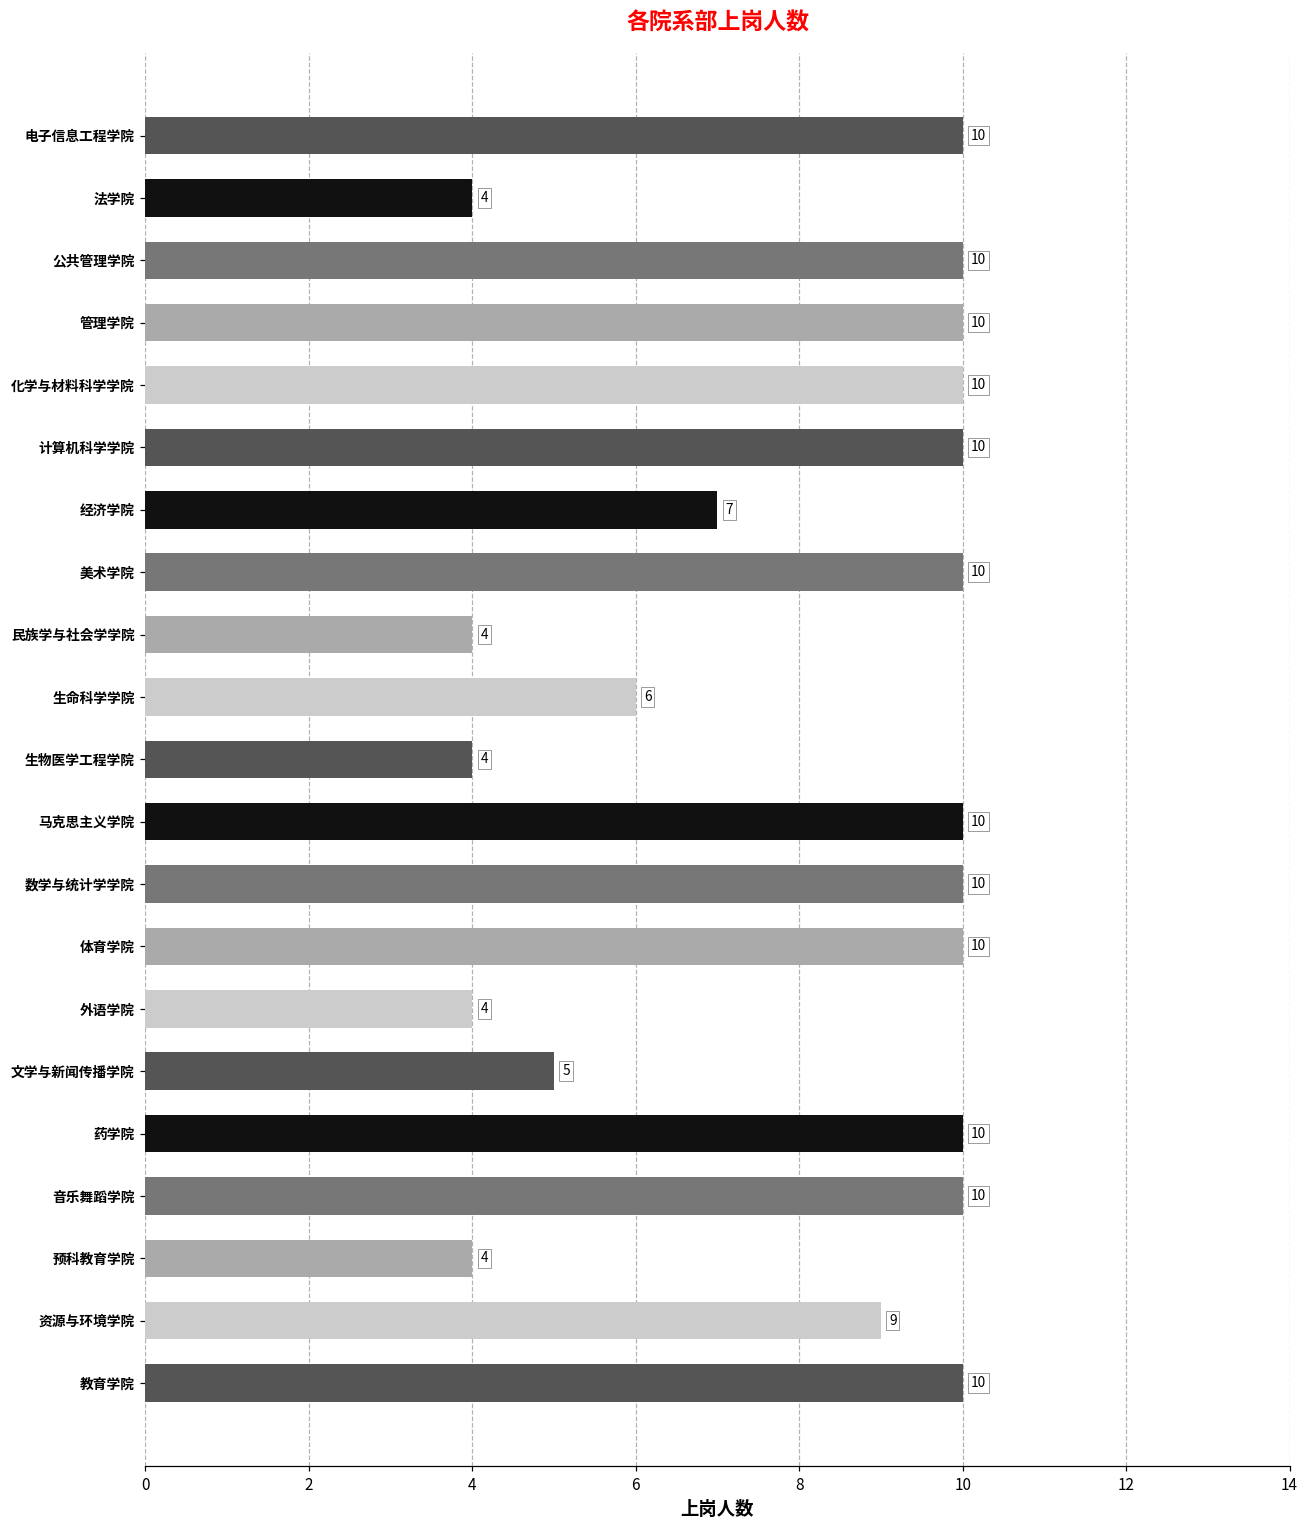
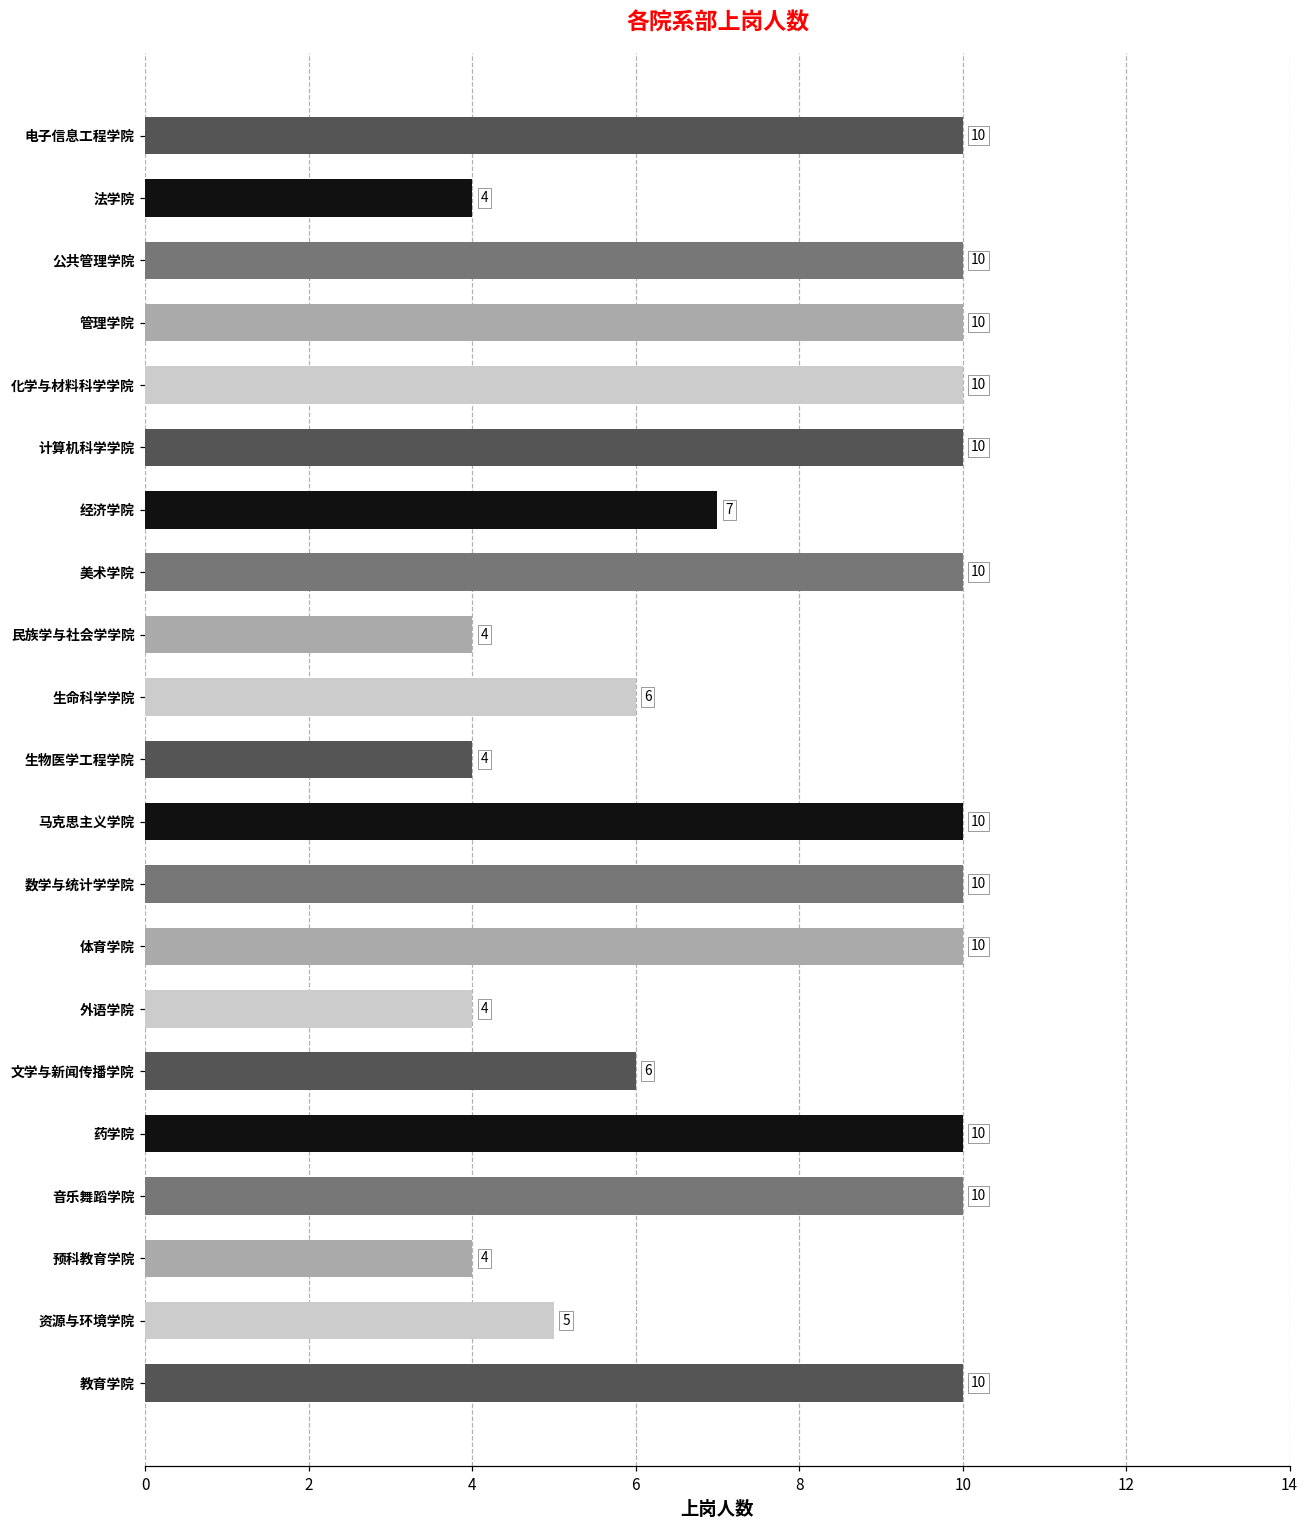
文学与新闻传播学院: 5 -> 6
资源与环境学院: 9 -> 5
